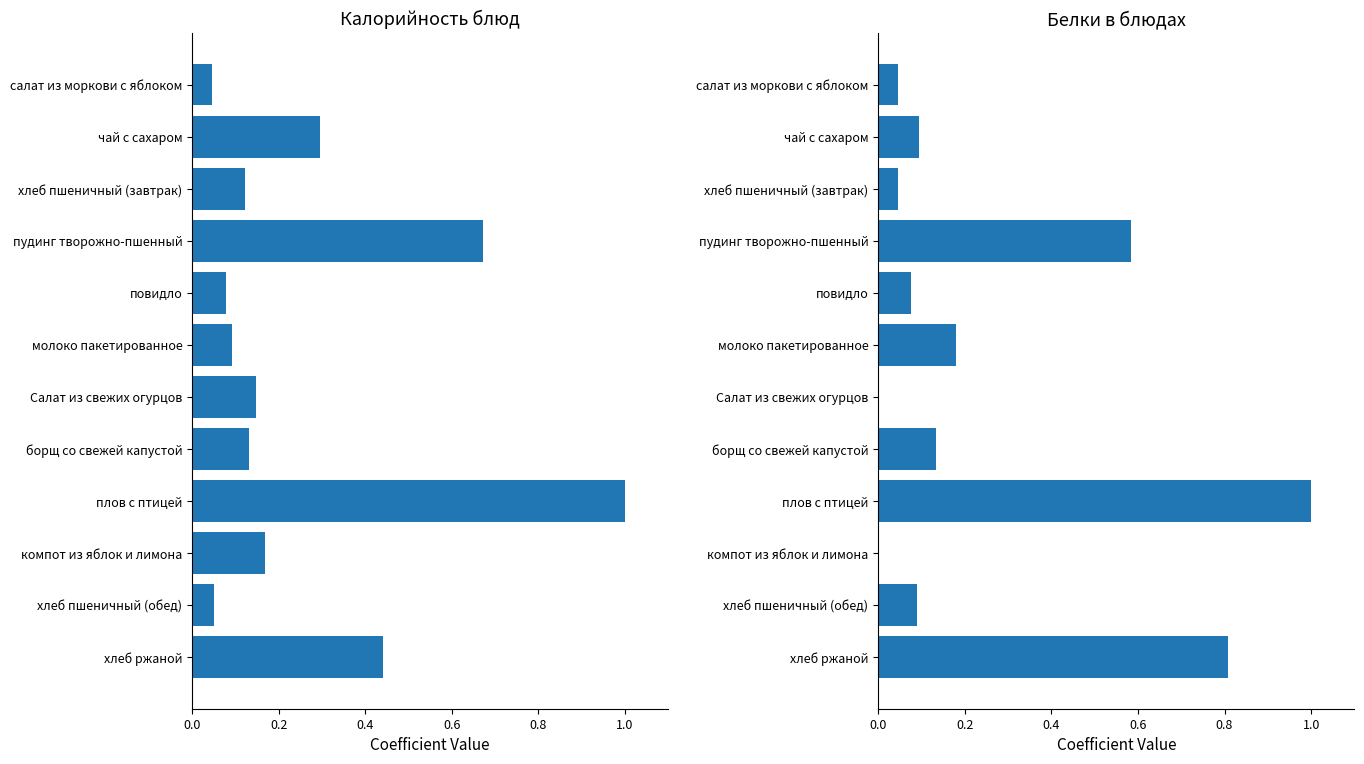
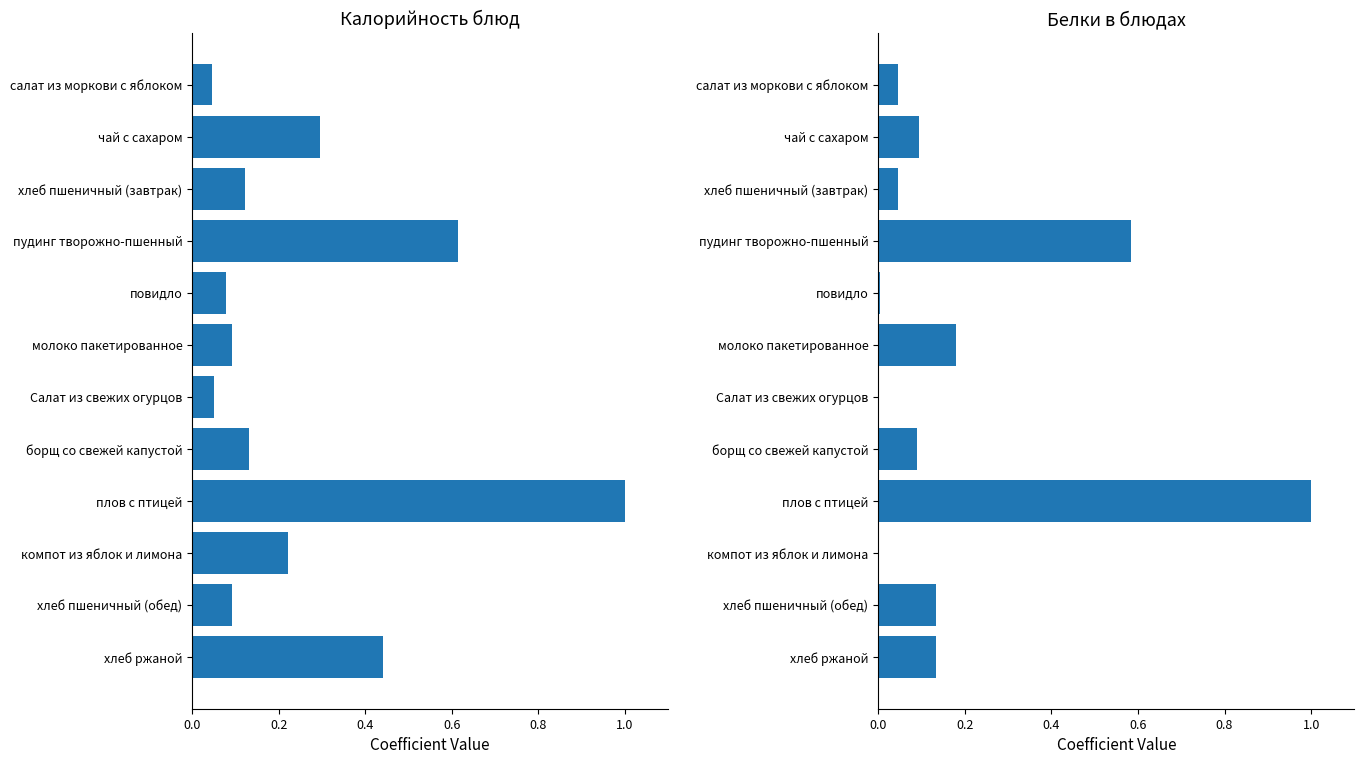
Калорийность блюд, пудинг творожно-пшенный: 0.67 -> 0.61
Калорийность блюд, Салат из свежих огурцов: 0.15 -> 0.05
Калорийность блюд, компот из яблок и лимона: 0.17 -> 0.22
Калорийность блюд, хлеб пшеничный (обед): 0.05 -> 0.09
Белки в блюдах, повидло: 0.08 -> 0.00
Белки в блюдах, борщ со свежей капустой: 0.13 -> 0.09
Белки в блюдах, хлеб пшеничный (обед): 0.09 -> 0.13
Белки в блюдах, хлеб ржаной: 0.81 -> 0.13
